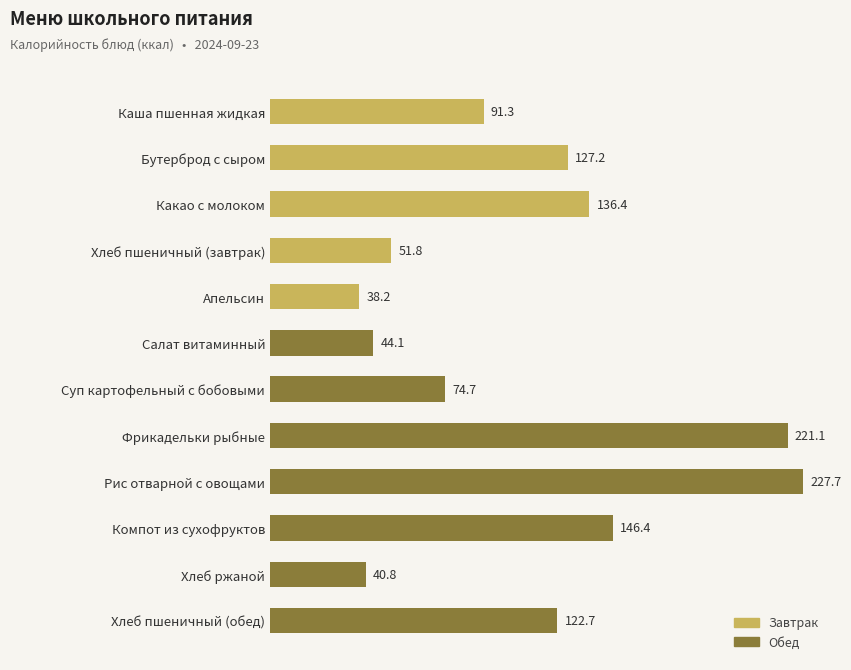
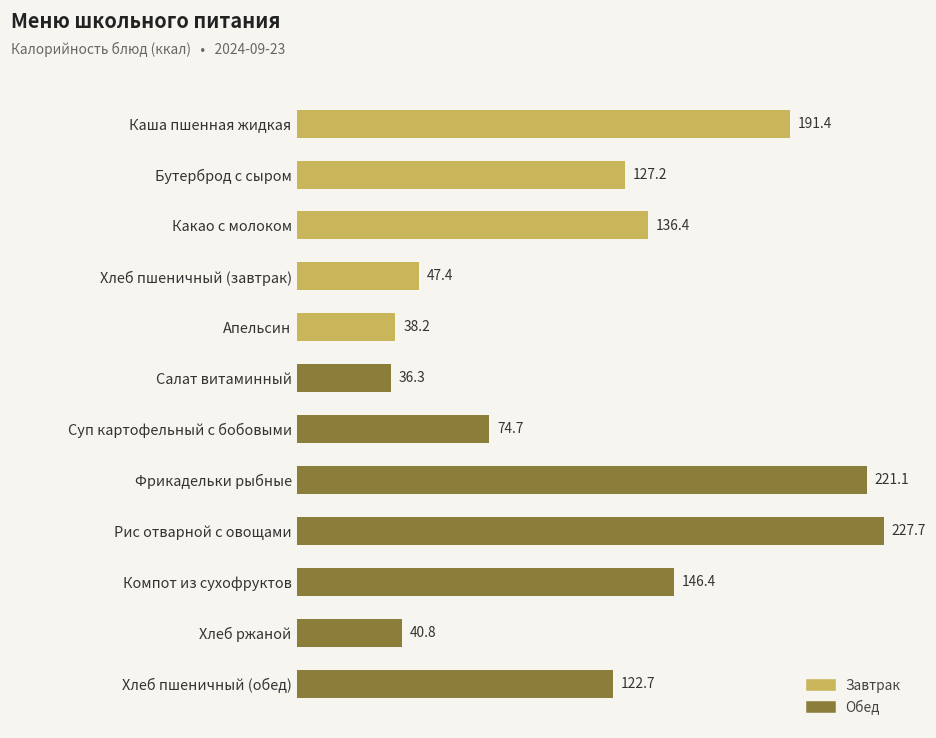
Каша пшенная жидкая: 91.3 -> 191.4
Хлеб пшеничный (завтрак): 51.8 -> 47.4
Салат витаминный: 44.1 -> 36.3
